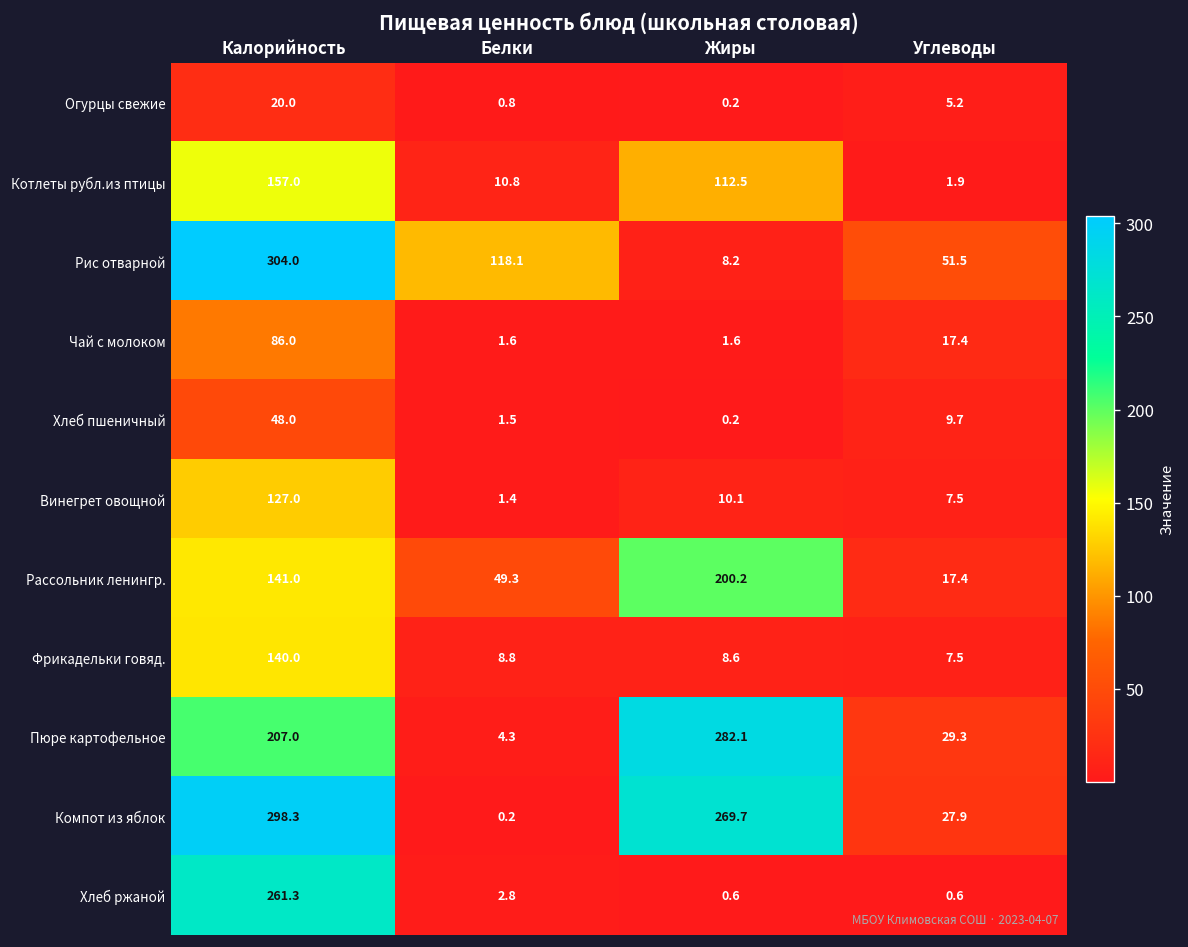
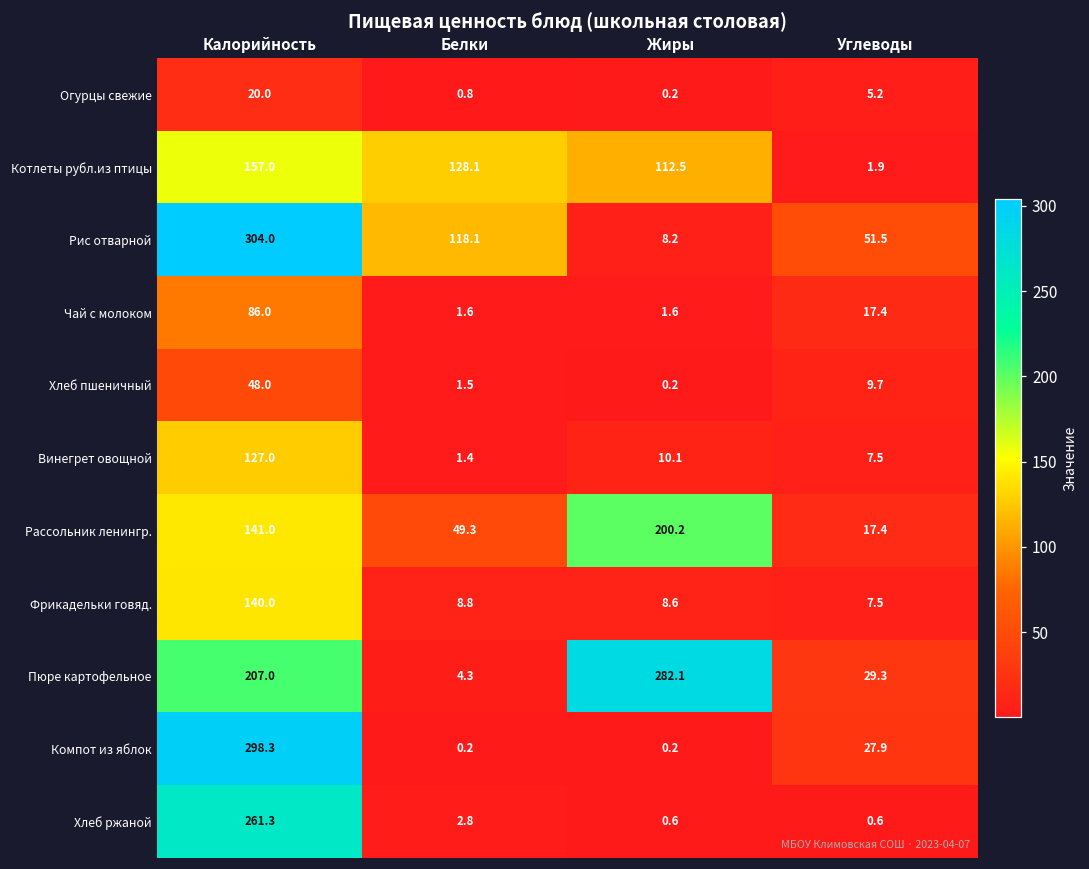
Котлеты рубл.из птицы, Белки: 10.8 -> 128.1
Компот из яблок, Жиры: 269.7 -> 0.2
